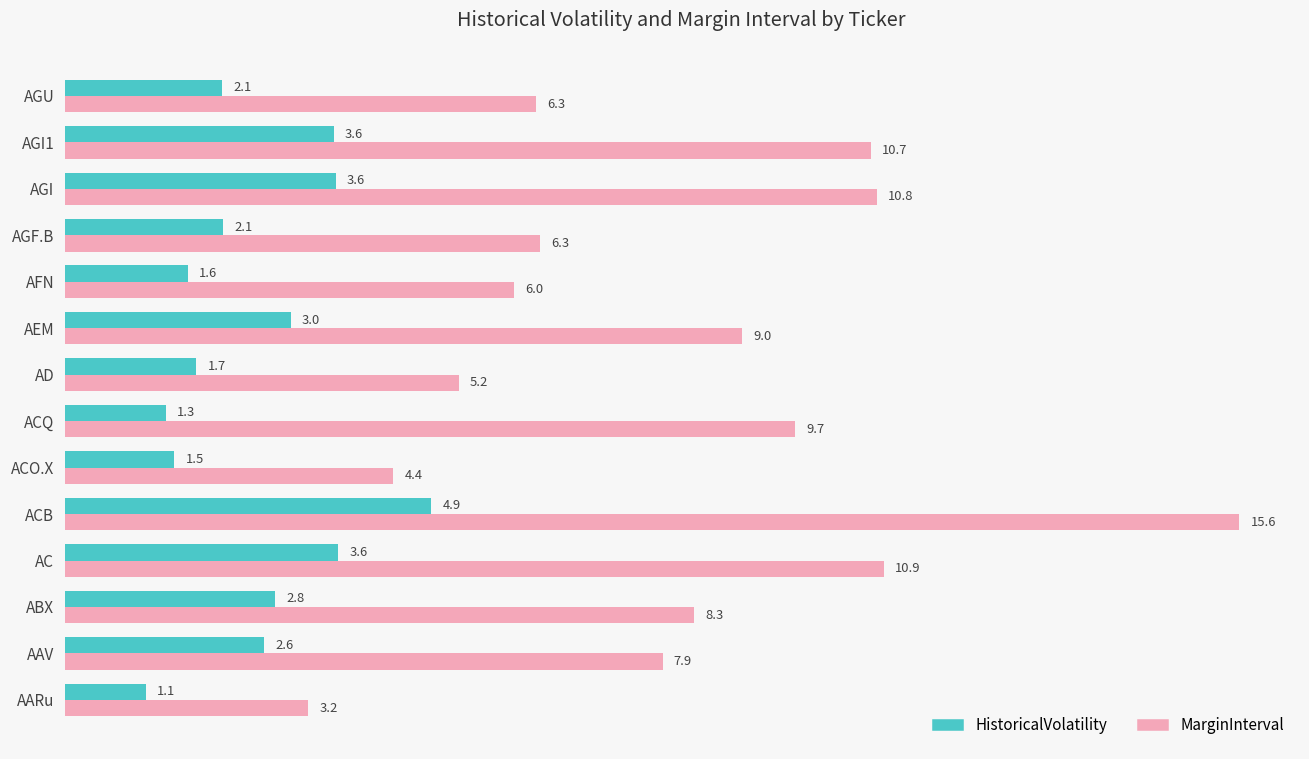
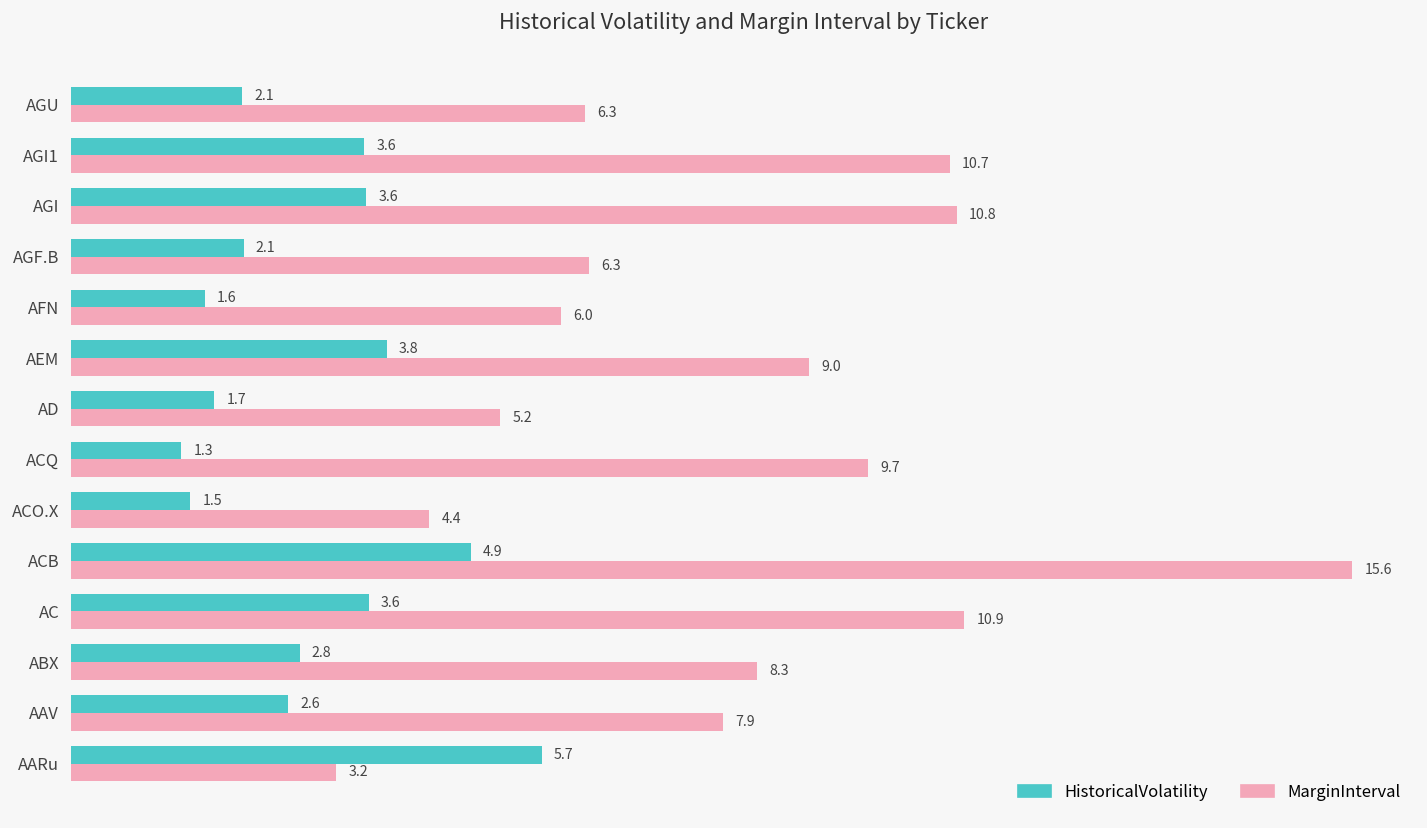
HistoricalVolatility, AEM: 3.0 -> 3.8
HistoricalVolatility, AARu: 1.1 -> 5.7
